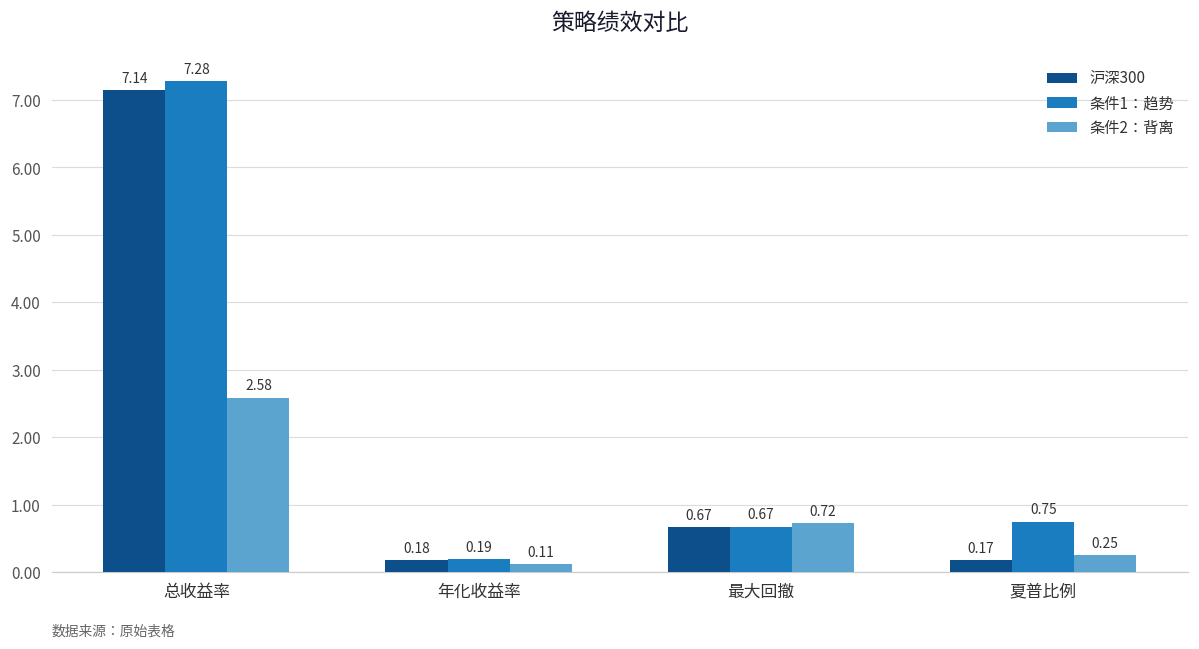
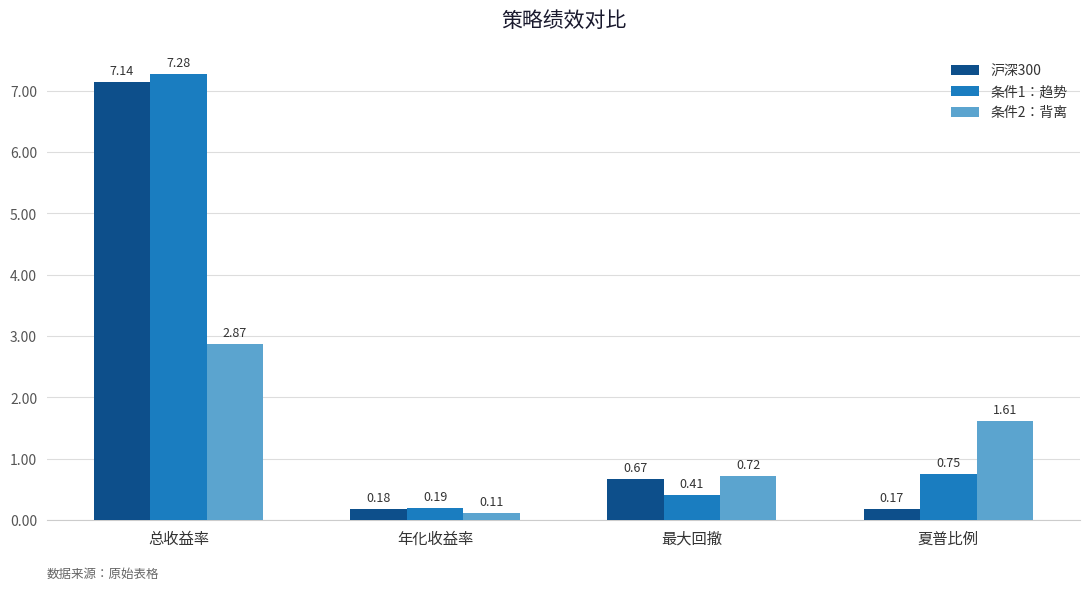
条件2：背离, 总收益率: 2.58 -> 2.87
条件1：趋势, 最大回撤: 0.67 -> 0.41
条件2：背离, 夏普比例: 0.25 -> 1.61
